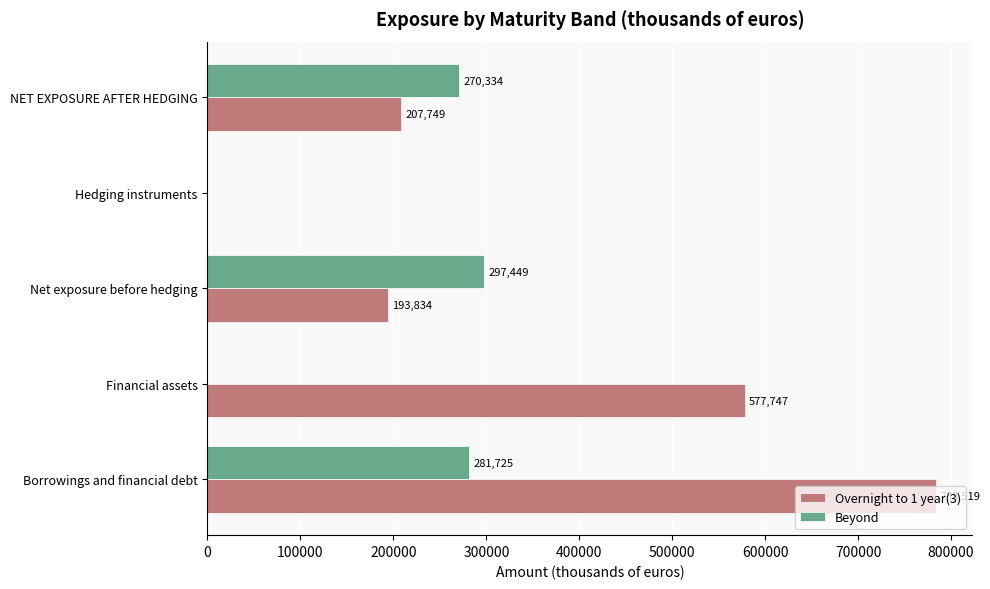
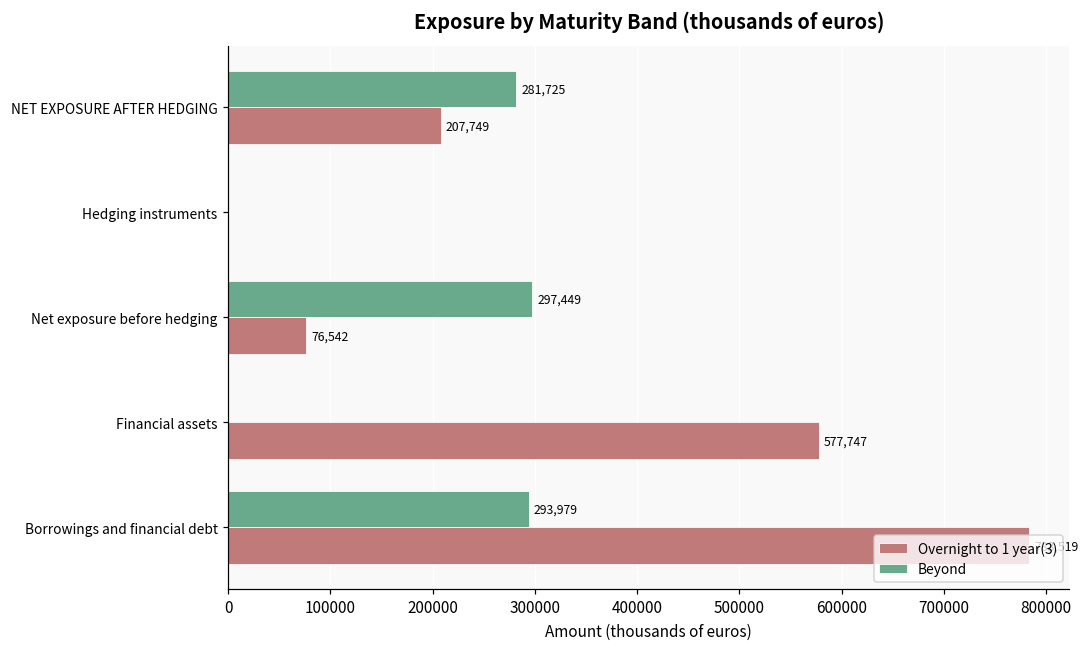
Beyond, NET EXPOSURE AFTER HEDGING: 270,334 -> 281,725
Overnight to 1 year(3), Net exposure before hedging: 193,834 -> 76,542
Beyond, Borrowings and financial debt: 281,725 -> 293,979
